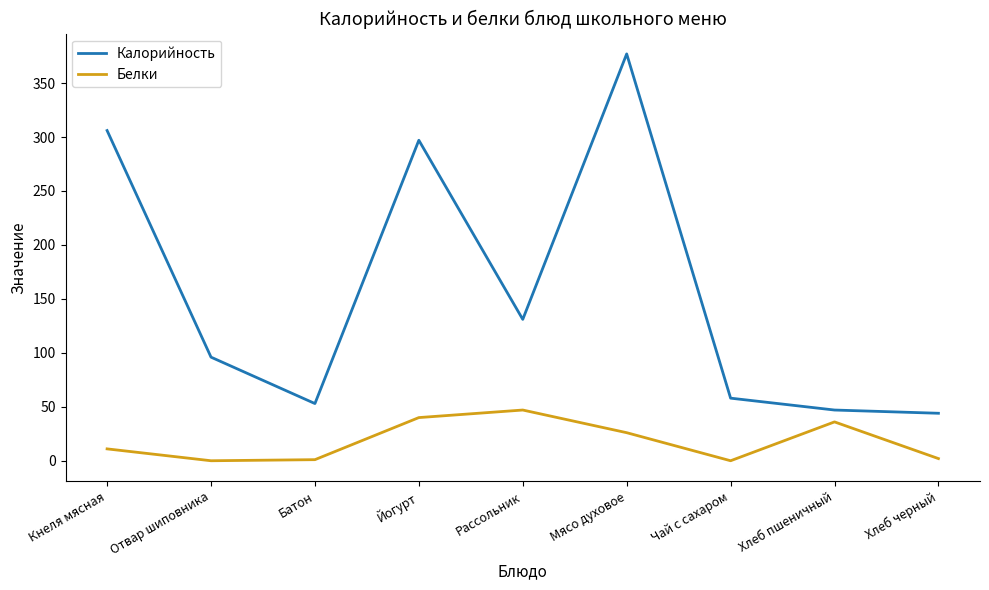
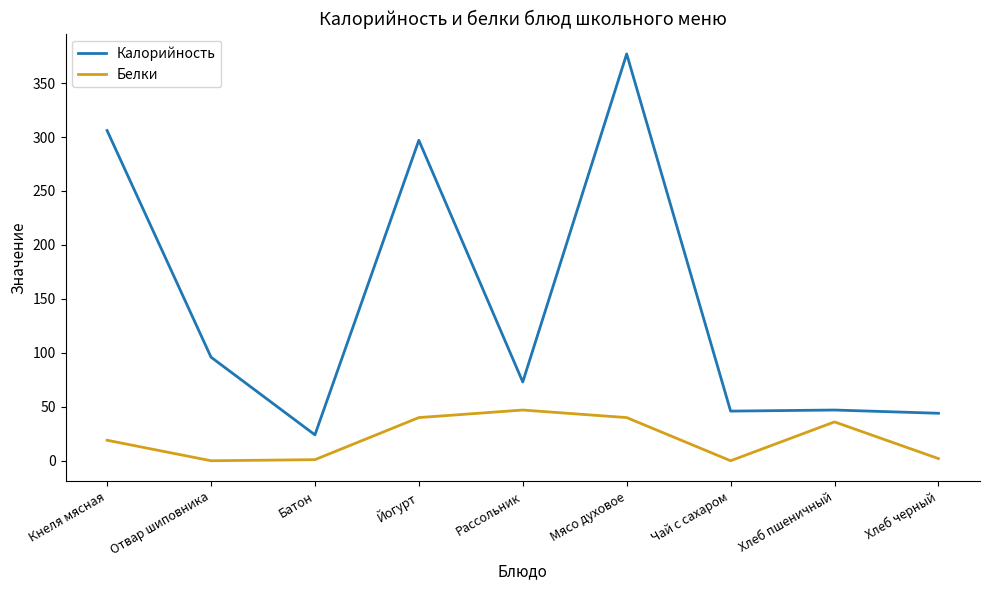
Белки, Кнеля мясная: 11 -> 19
Калорийность, Батон: 53 -> 24
Калорийность, Рассольник: 131 -> 73
Белки, Мясо духовое: 26 -> 40
Калорийность, Чай с сахаром: 58 -> 46
